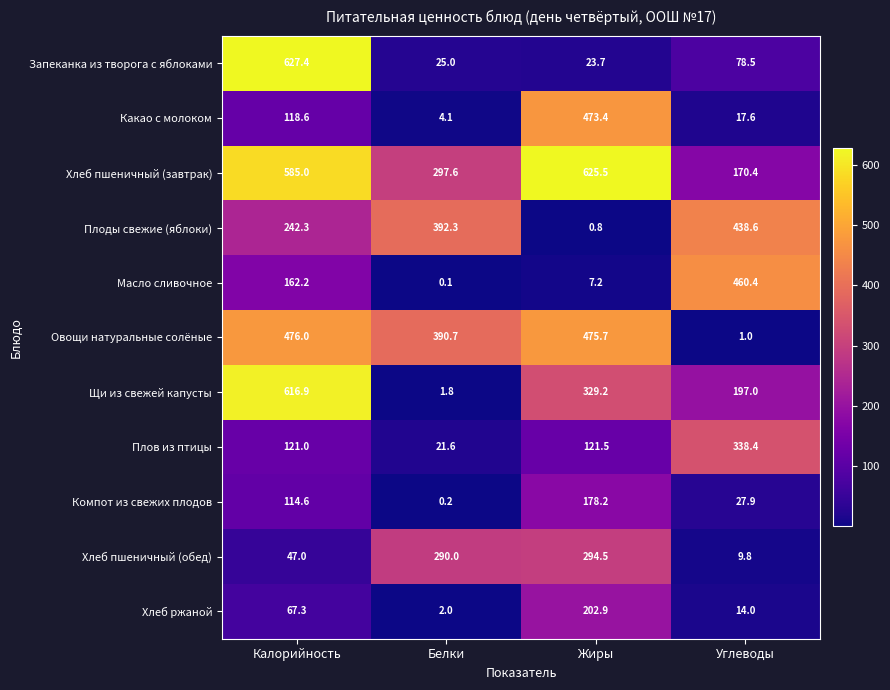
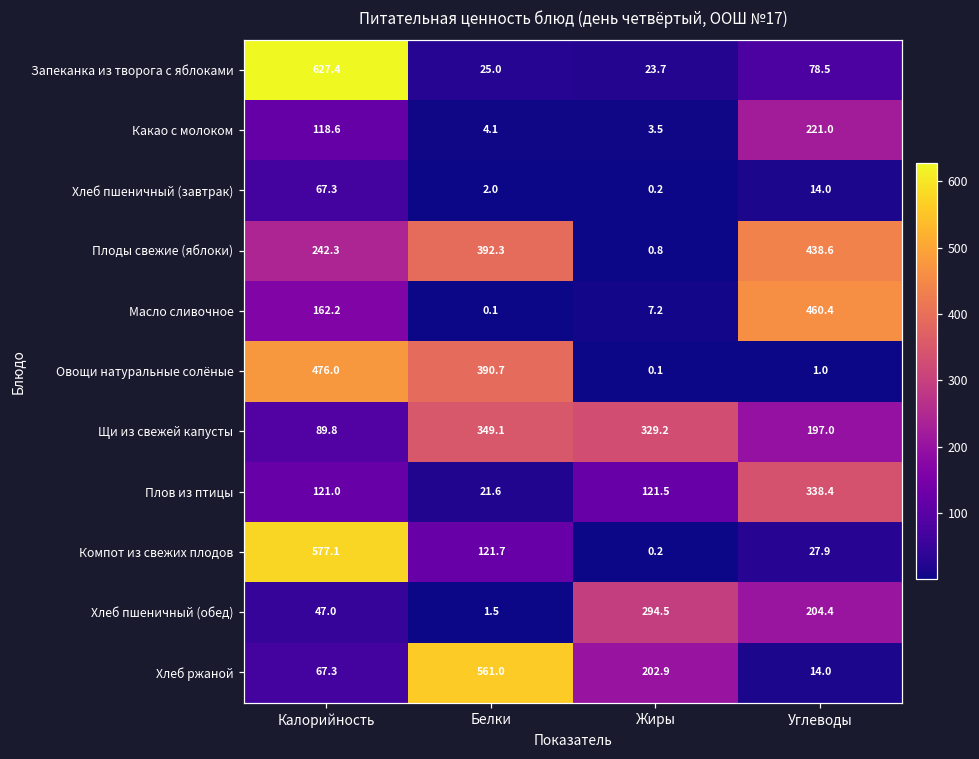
Какао с молоком, Жиры: 473.4 -> 3.5
Какао с молоком, Углеводы: 17.6 -> 221.0
Хлеб пшеничный (завтрак), Калорийность: 585.0 -> 67.3
Хлеб пшеничный (завтрак), Белки: 297.6 -> 2.0
Хлеб пшеничный (завтрак), Жиры: 625.5 -> 0.2
Хлеб пшеничный (завтрак), Углеводы: 170.4 -> 14.0
Овощи натуральные солёные, Жиры: 475.7 -> 0.1
Щи из свежей капусты, Калорийность: 616.9 -> 89.8
Щи из свежей капусты, Белки: 1.8 -> 349.1
Компот из свежих плодов, Калорийность: 114.6 -> 577.1
Компот из свежих плодов, Белки: 0.2 -> 121.7
Компот из свежих плодов, Жиры: 178.2 -> 0.2
Хлеб пшеничный (обед), Белки: 290.0 -> 1.5
Хлеб пшеничный (обед), Углеводы: 9.8 -> 204.4
Хлеб ржаной, Белки: 2.0 -> 561.0
